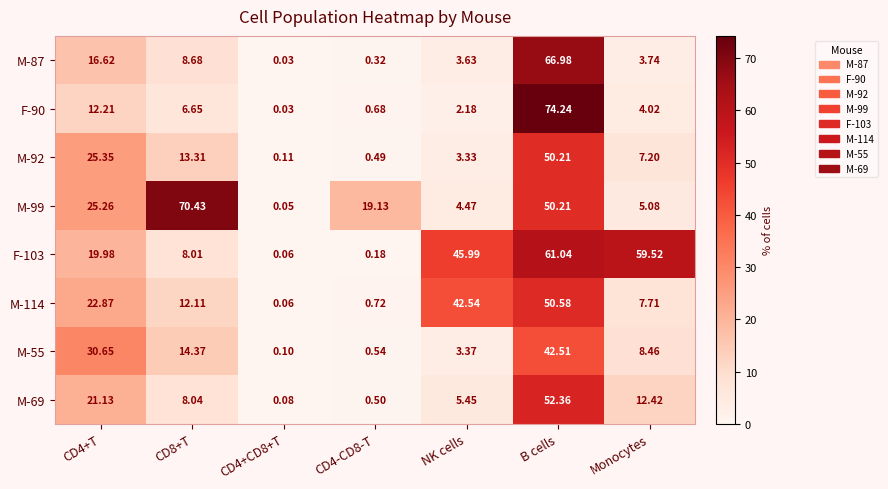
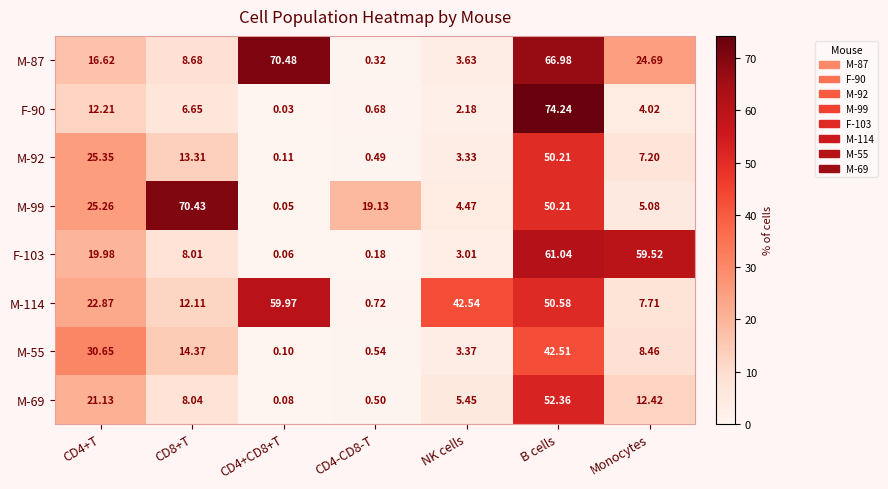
M-87, CD4+CD8+T: 0.03 -> 70.48
M-87, Monocytes: 3.74 -> 24.69
F-103, NK cells: 45.99 -> 3.01
M-114, CD4+CD8+T: 0.06 -> 59.97
